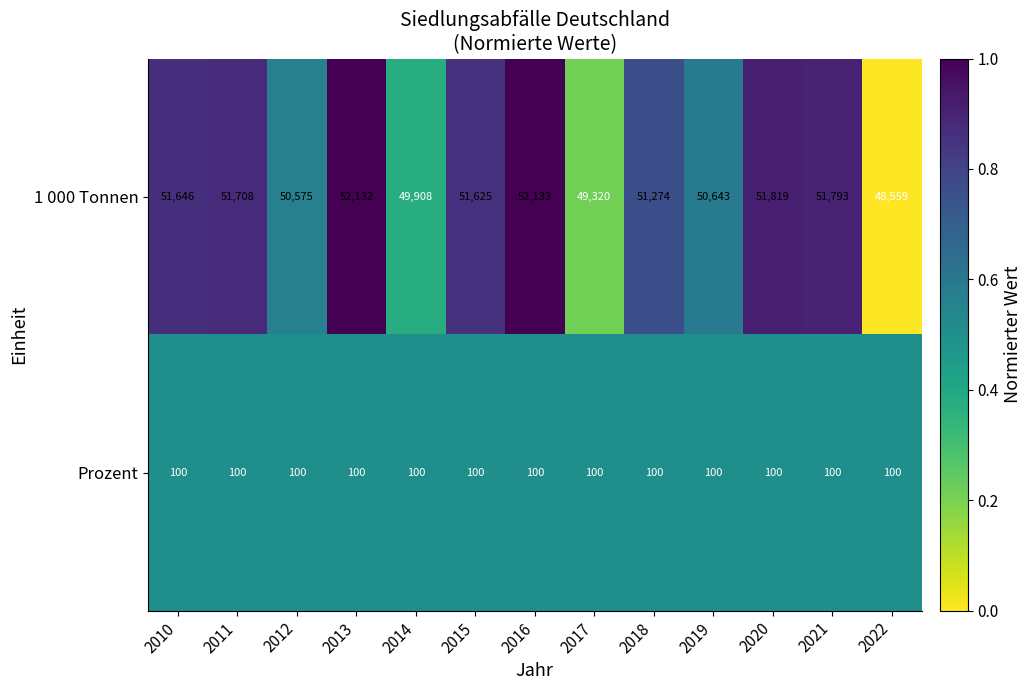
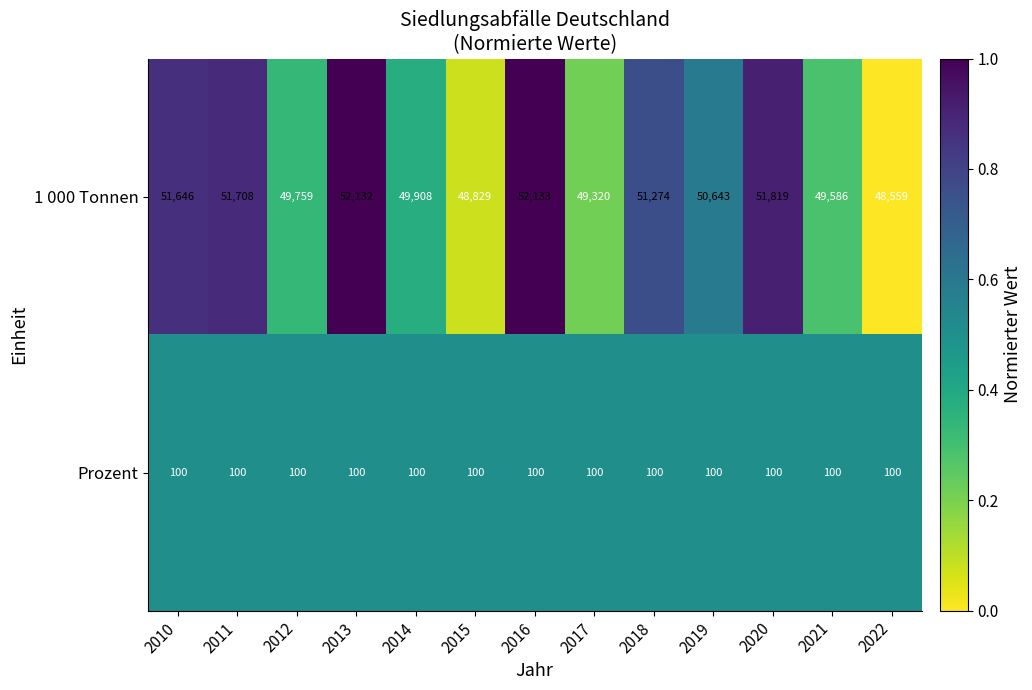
1 000 Tonnen, 2012: 50,575 -> 49,759
1 000 Tonnen, 2015: 51,625 -> 48,829
1 000 Tonnen, 2021: 51,793 -> 49,586
